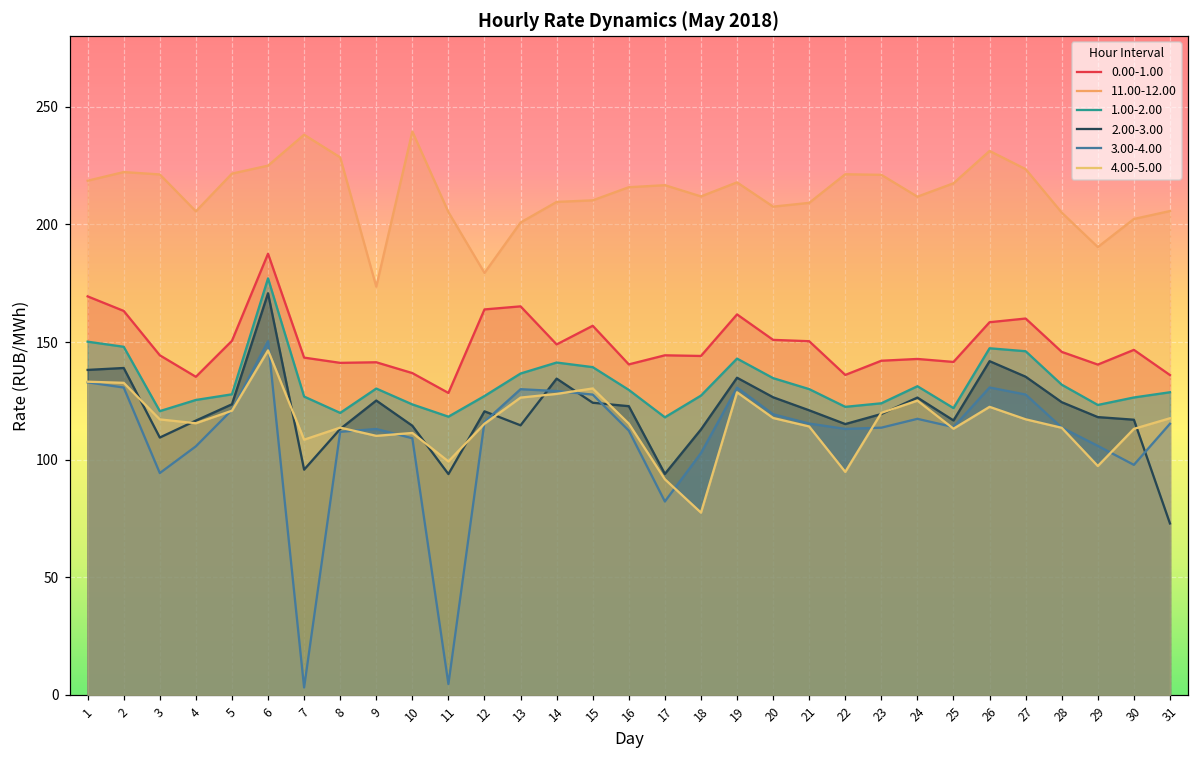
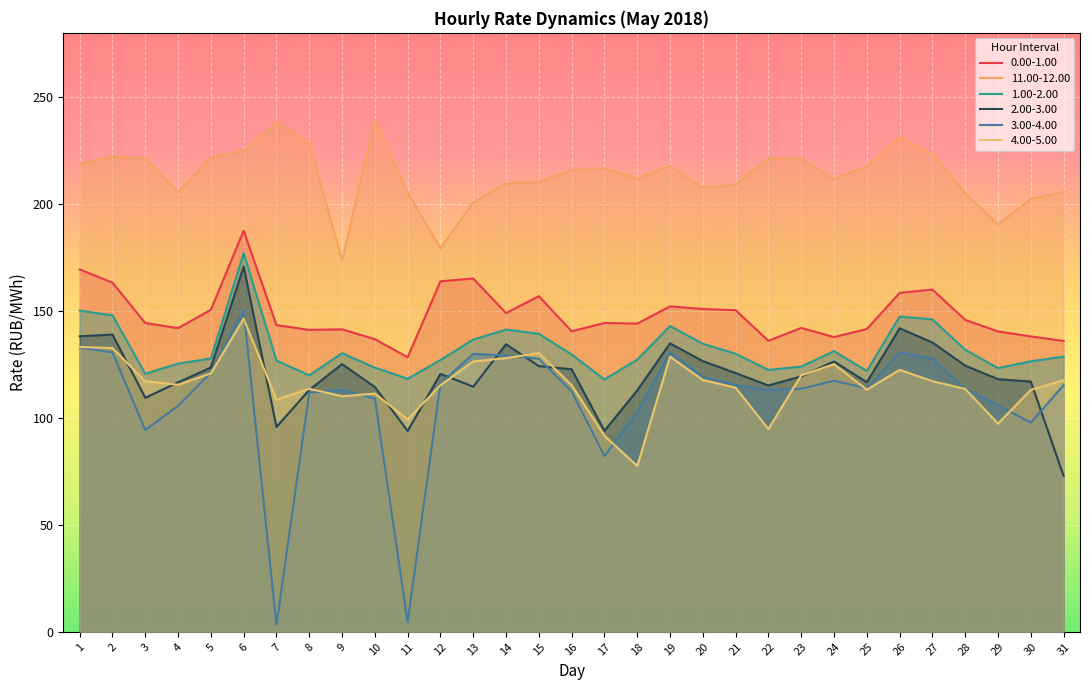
0.00-1.00, 4: 135 -> 142
0.00-1.00, 19: 162 -> 152
0.00-1.00, 24: 143 -> 138
0.00-1.00, 30: 147 -> 138
